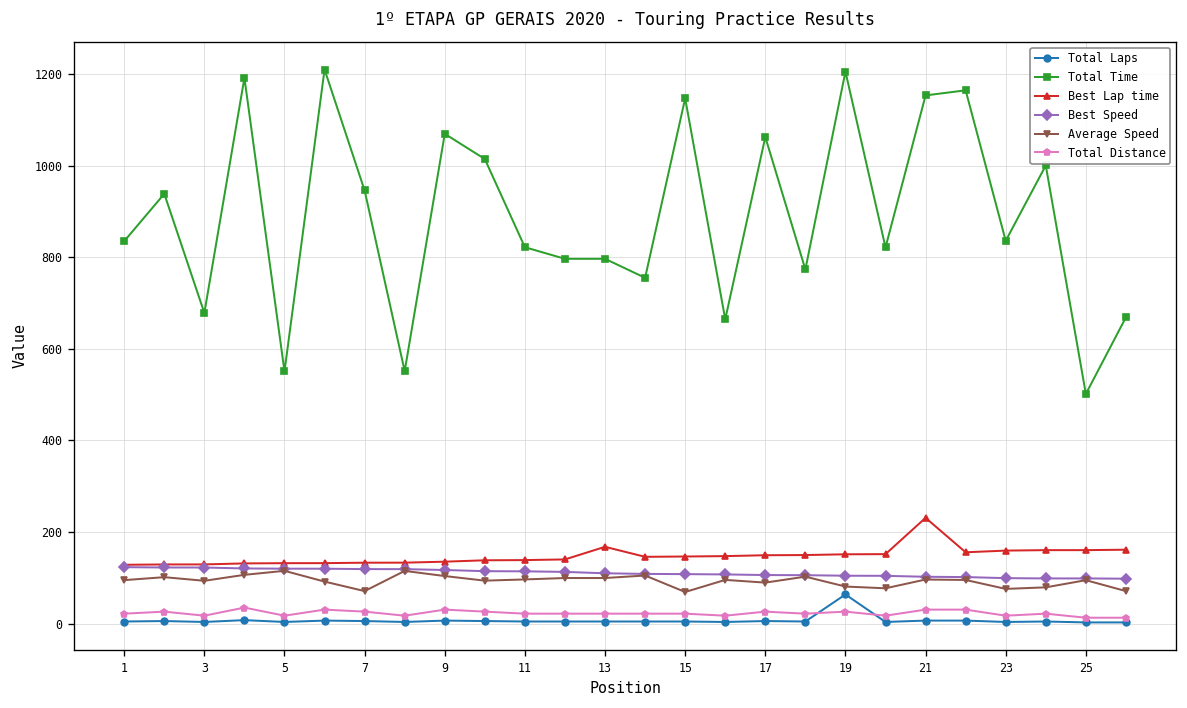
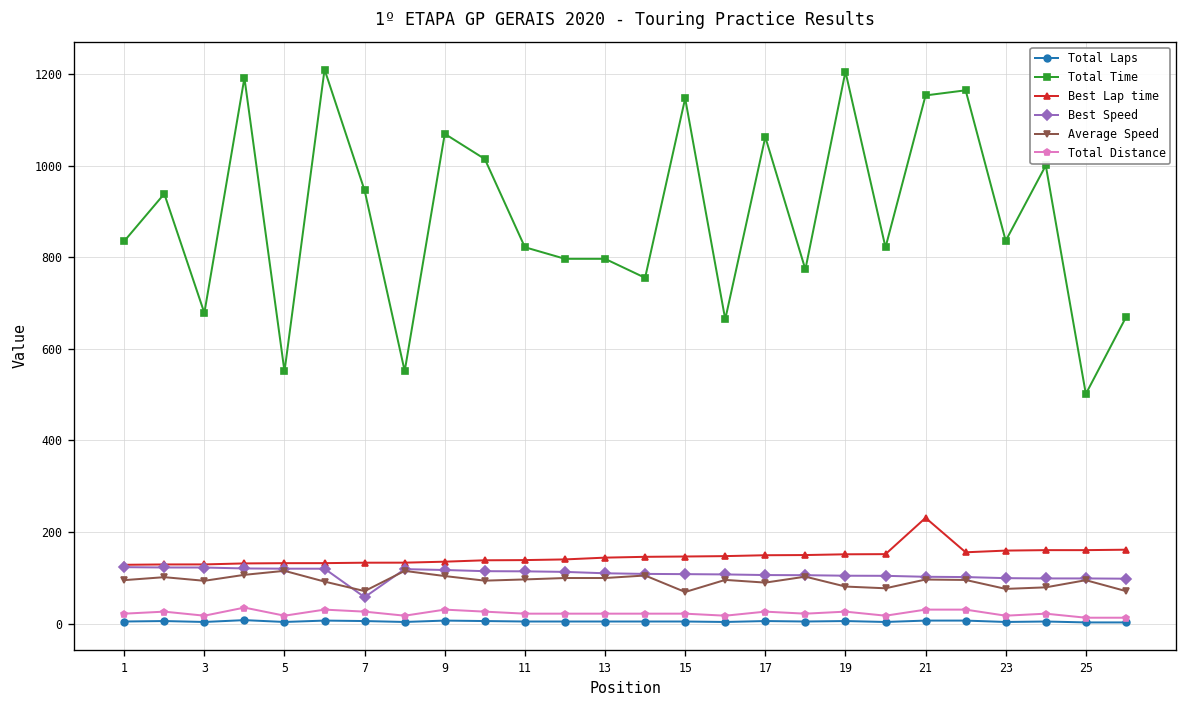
Best Speed, 7: 120 -> 60
Best Lap time, 13: 170 -> 140
Total Laps, 19: 60 -> 10
